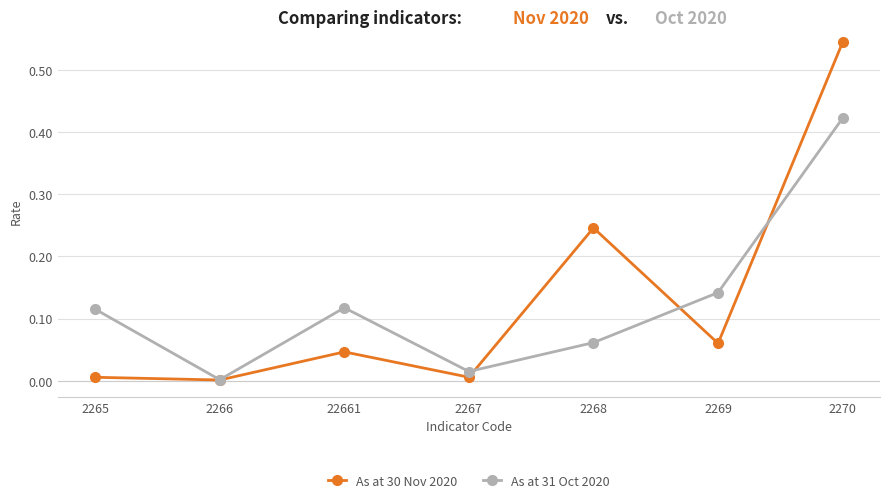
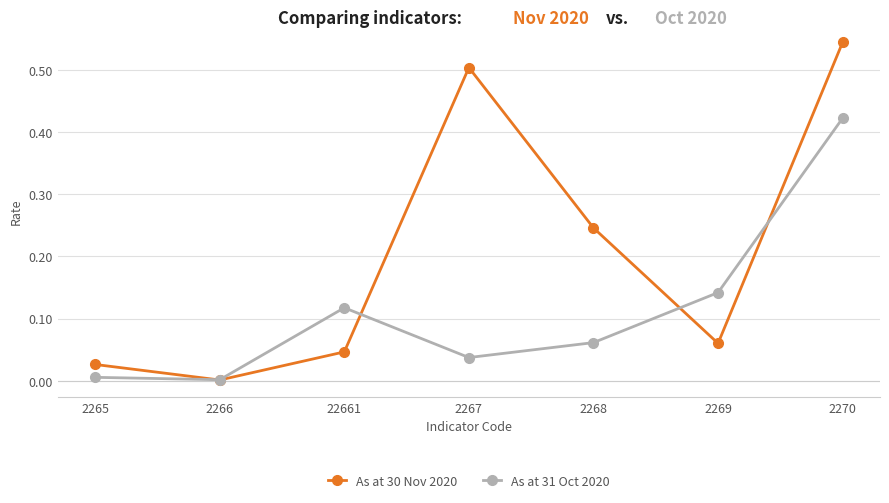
As at 30 Nov 2020, 2265: 0.01 -> 0.03
As at 31 Oct 2020, 2265: 0.12 -> 0.01
As at 30 Nov 2020, 2267: 0.01 -> 0.50
As at 31 Oct 2020, 2267: 0.01 -> 0.04
